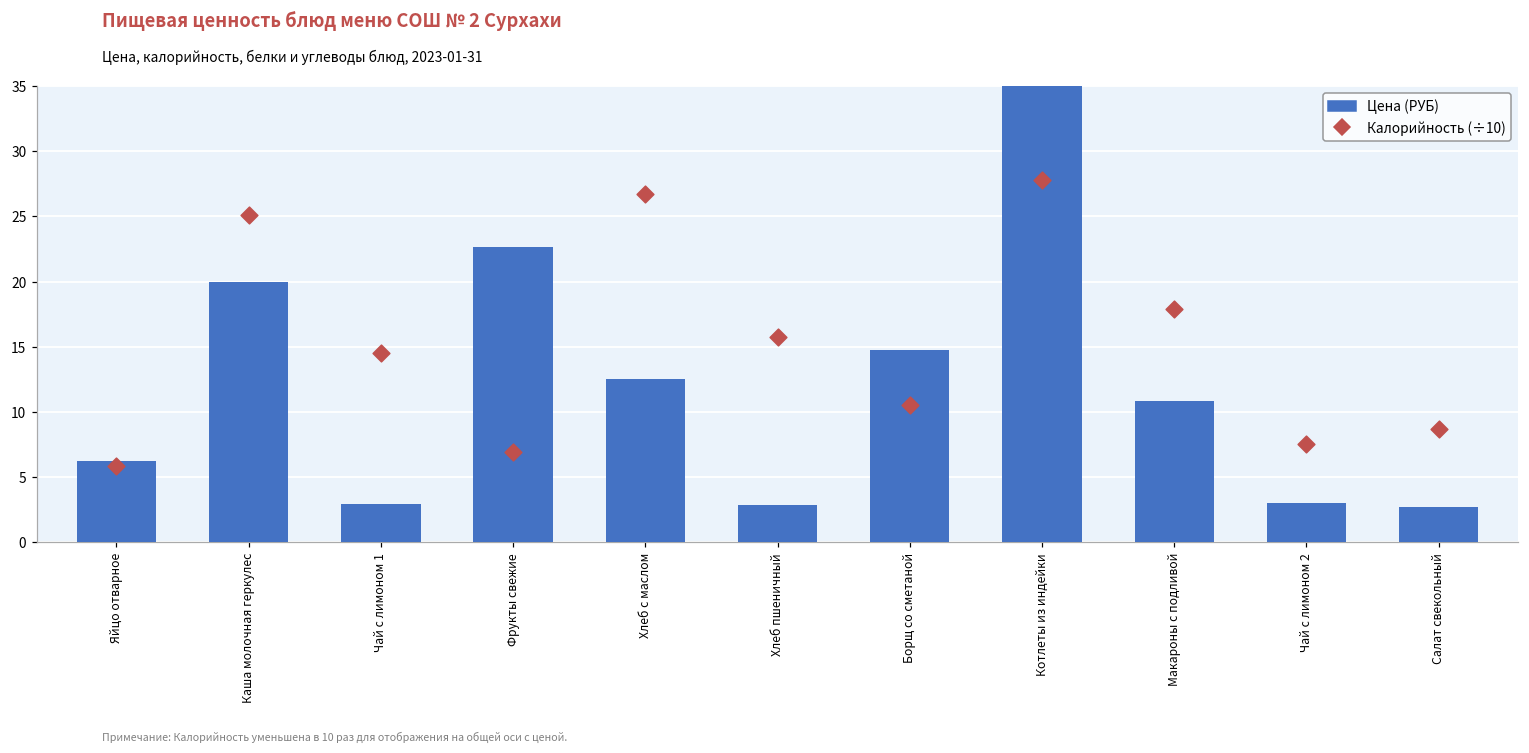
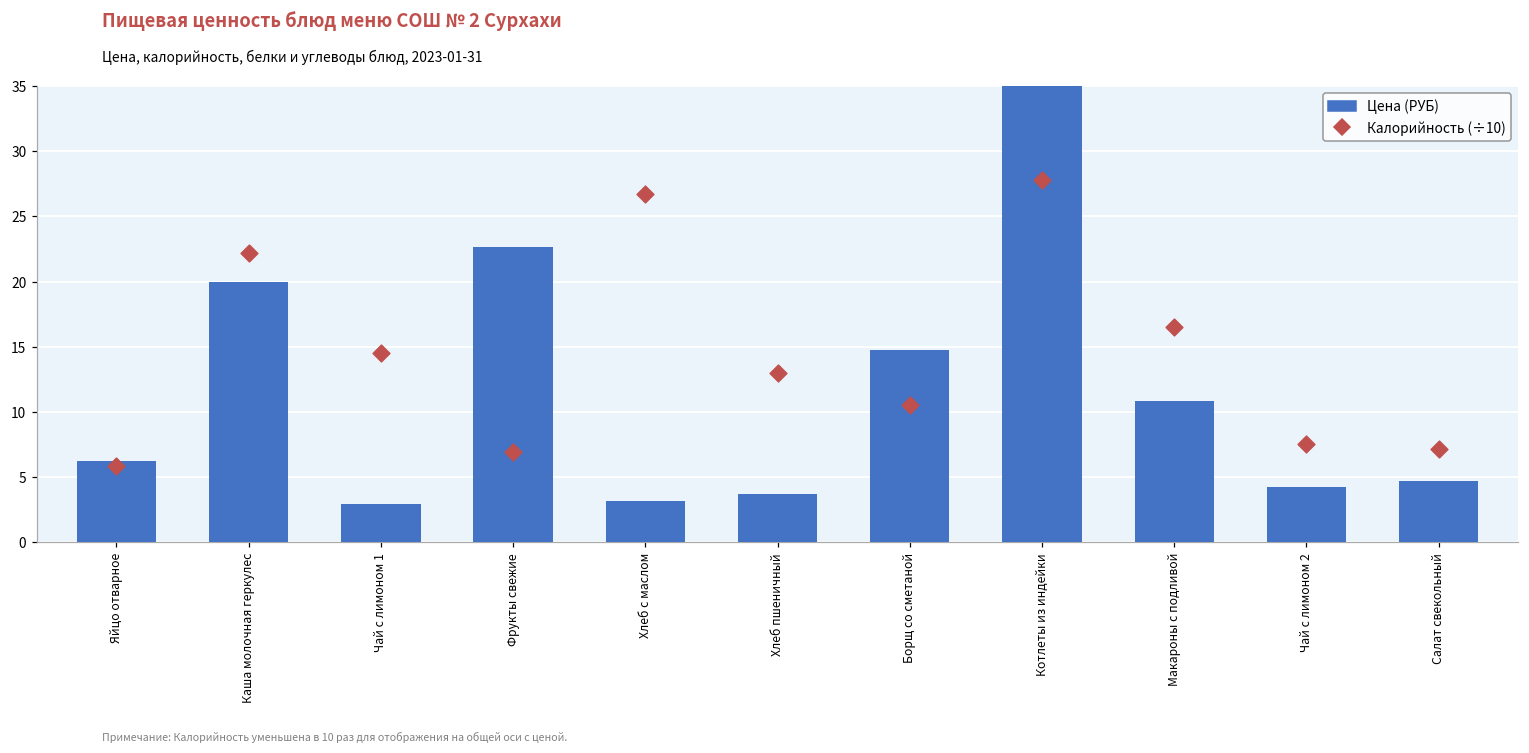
Калорийность (÷10), Каша молочная геркулес: 25.1 -> 22.2
Цена (РУБ), Хлеб с маслом: 12.5 -> 3.1
Цена (РУБ), Хлеб пшеничный: 2.8 -> 3.7
Калорийность (÷10), Хлеб пшеничный: 15.7 -> 13.0
Калорийность (÷10), Макароны с подливой: 17.9 -> 16.5
Цена (РУБ), Чай с лимоном 2: 3.0 -> 4.2
Цена (РУБ), Салат свекольный: 2.6 -> 4.6
Калорийность (÷10), Салат свекольный: 8.7 -> 7.1
